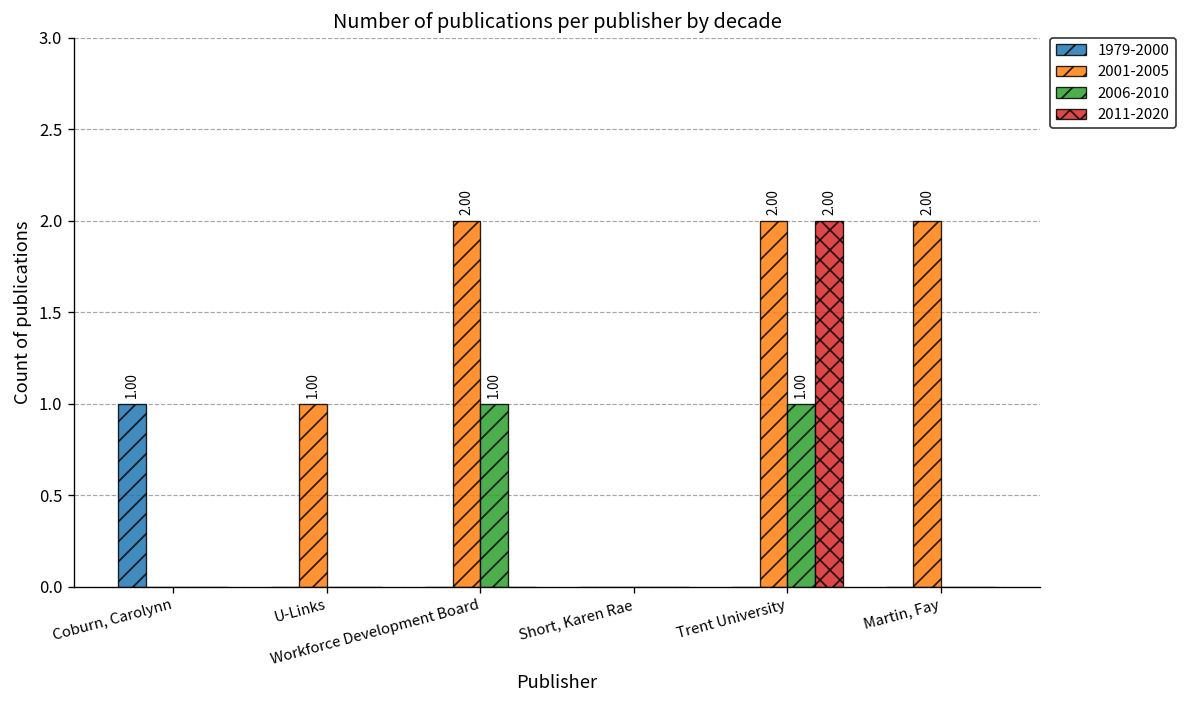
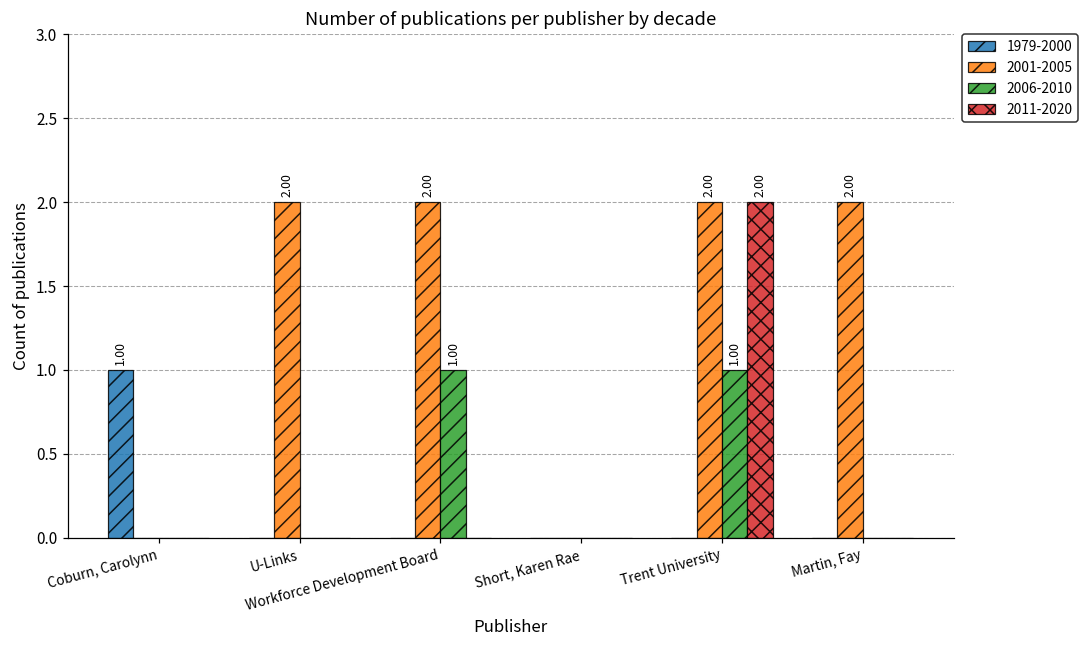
2001-2005, U-Links: 1.00 -> 2.00
